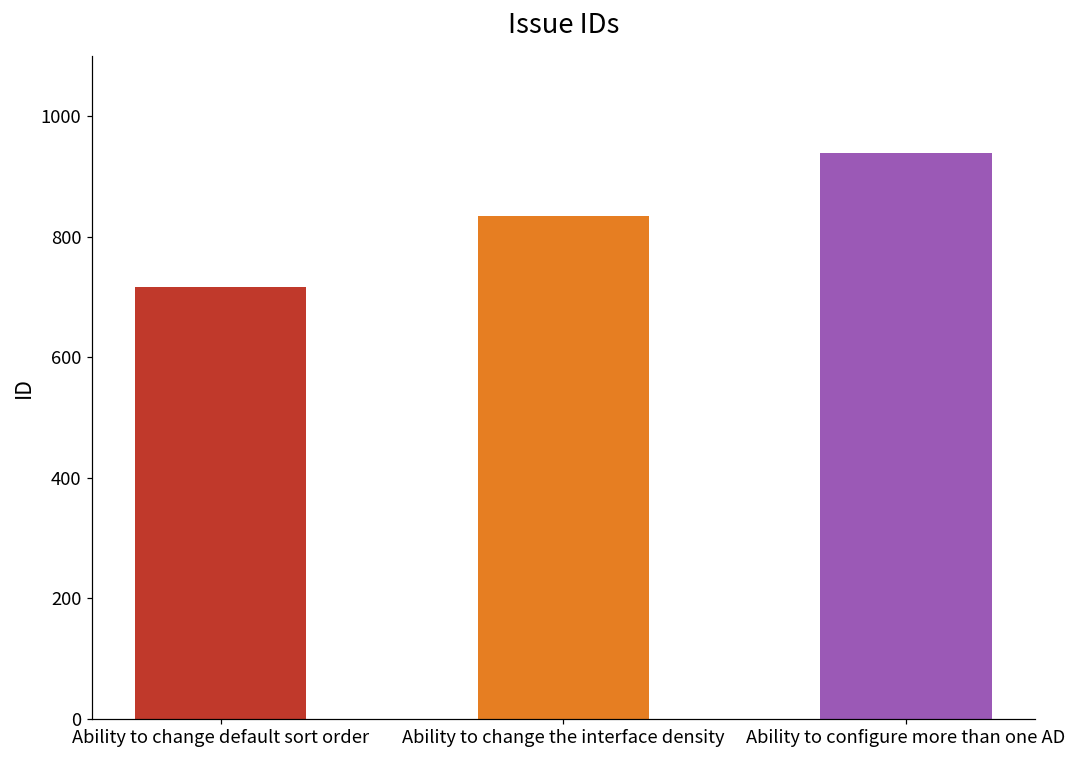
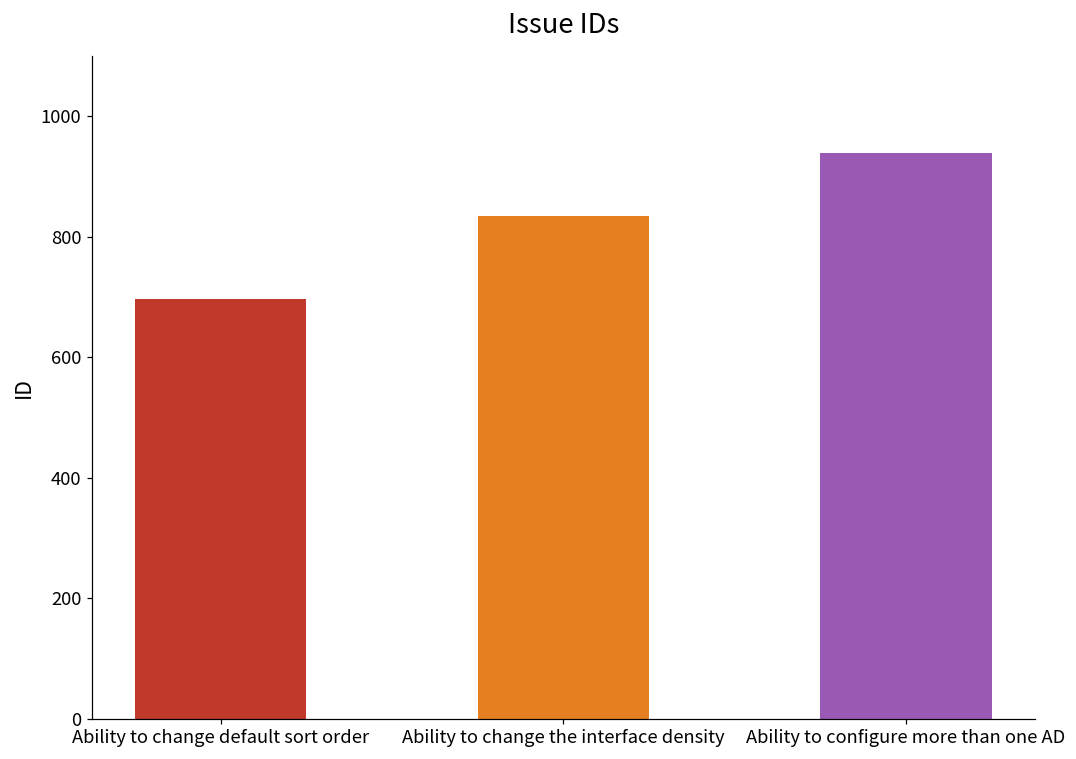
Ability to change default sort order: 720 -> 700
